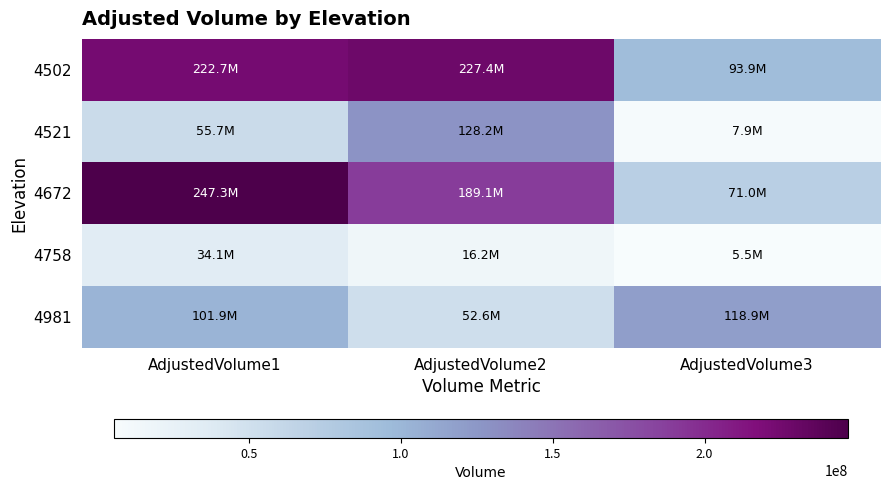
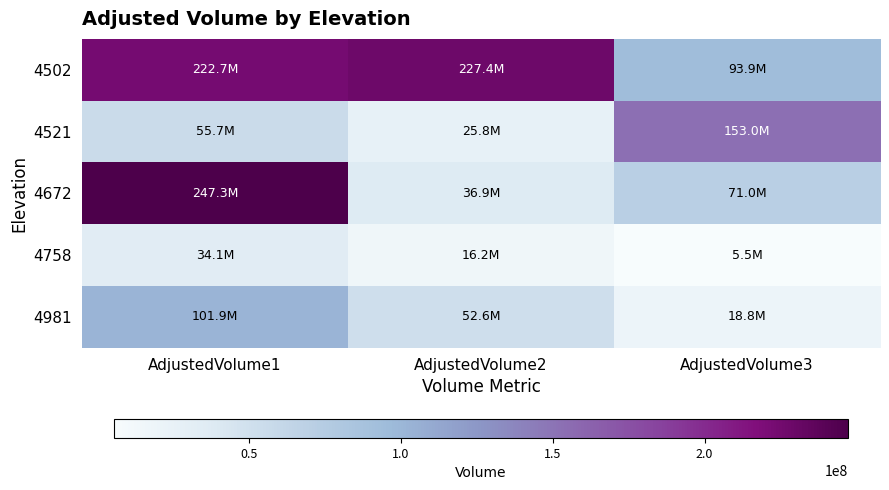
4521, AdjustedVolume2: 128.2M -> 25.8M
4521, AdjustedVolume3: 7.9M -> 153.0M
4672, AdjustedVolume2: 189.1M -> 36.9M
4981, AdjustedVolume3: 118.9M -> 18.8M
